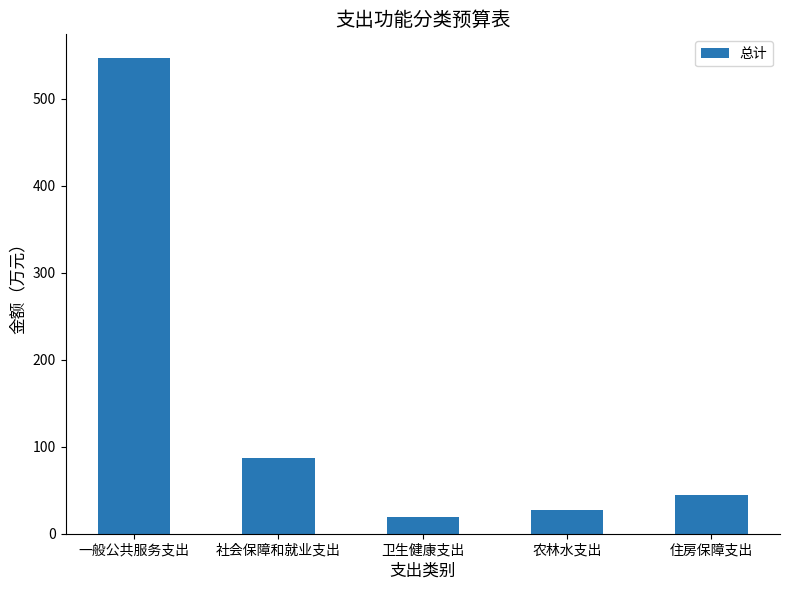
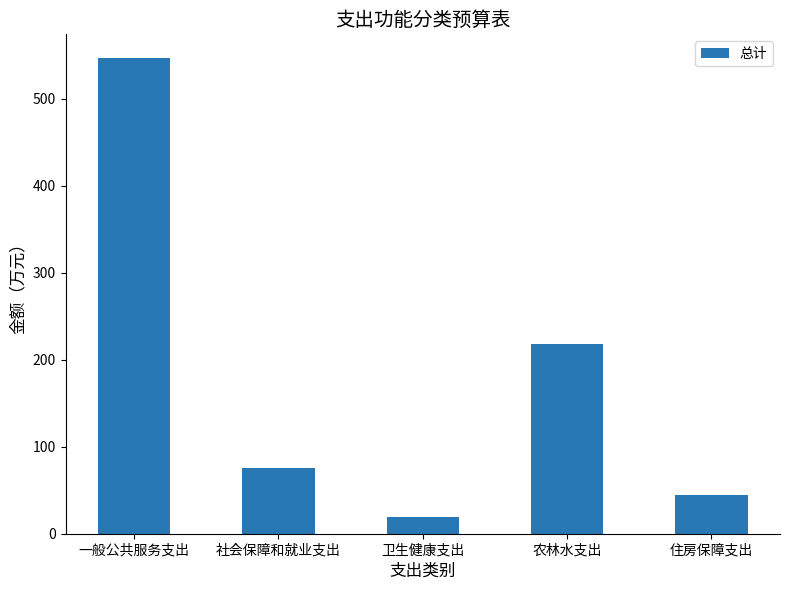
社会保障和就业支出: 90 -> 80
农林水支出: 30 -> 220
